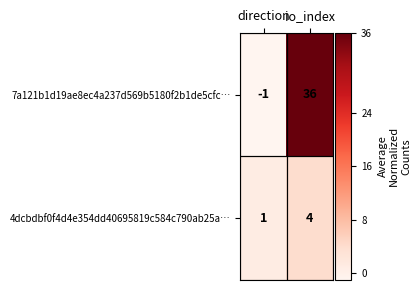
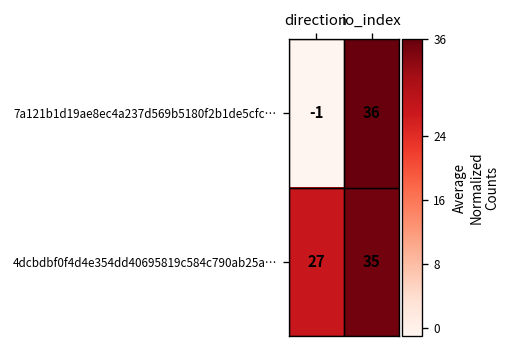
4dcbdbf0f4d4e354dd40695819c584c790ab25a…, direction: 1 -> 27
4dcbdbf0f4d4e354dd40695819c584c790ab25a…, io_index: 4 -> 35
